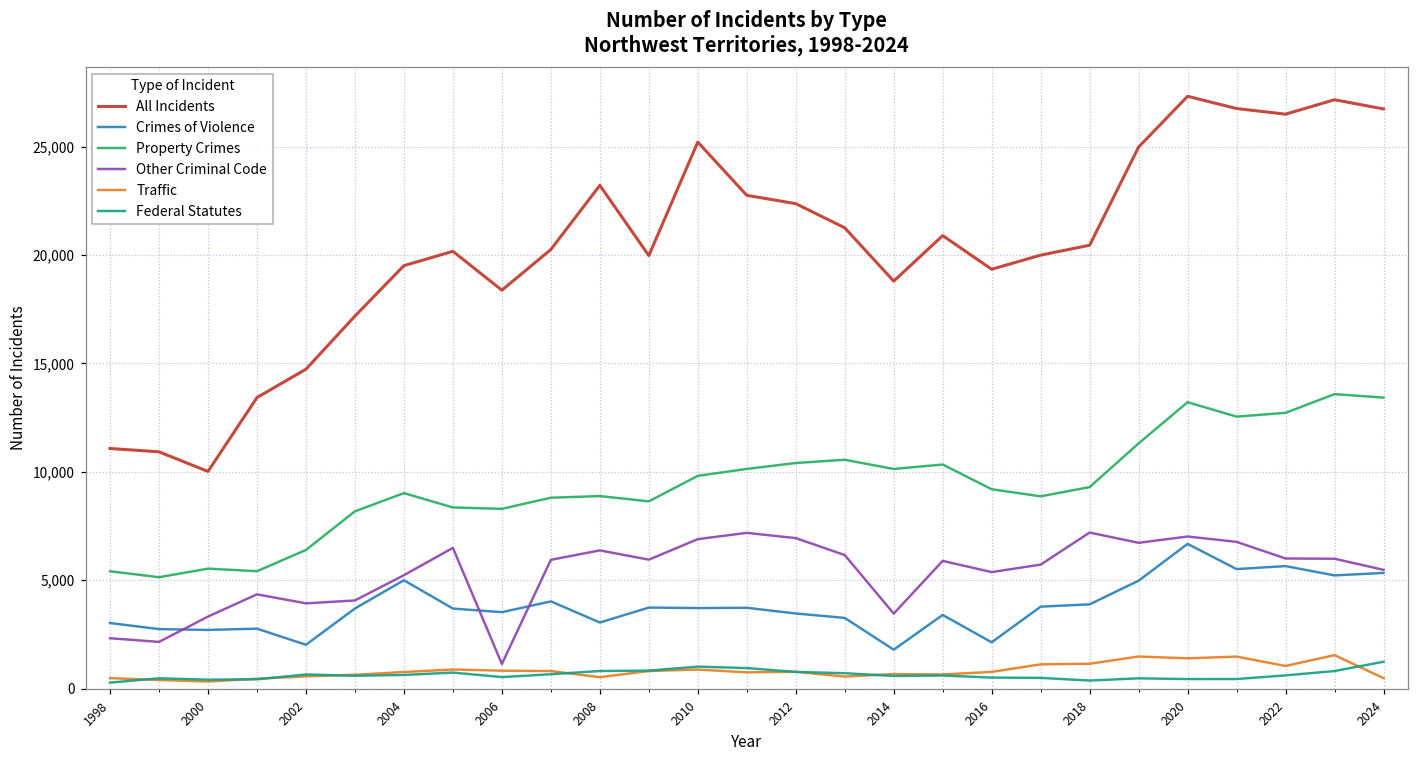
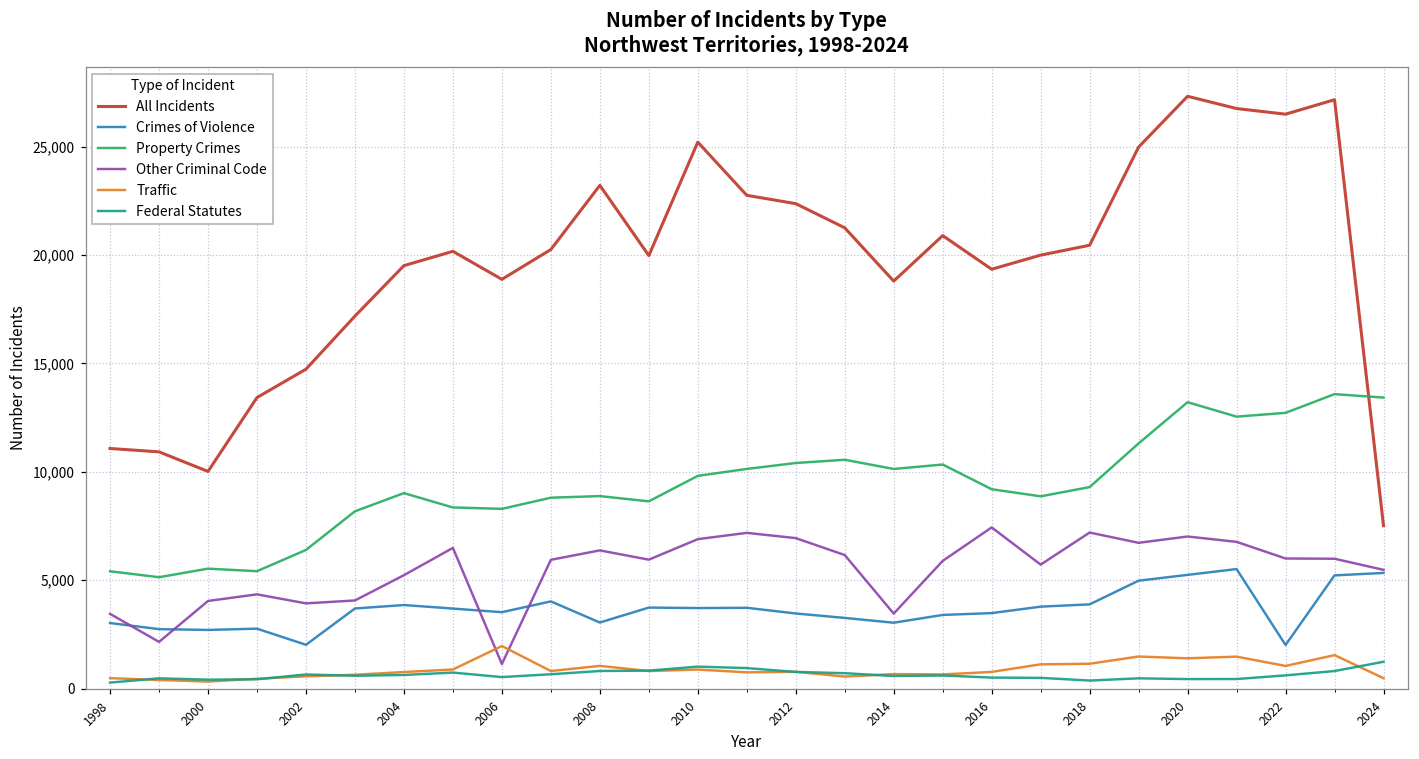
Other Criminal Code, 1998: 2,300 -> 3,500
Other Criminal Code, 2000: 3,300 -> 4,000
Crimes of Violence, 2004: 5,000 -> 3,900
All Incidents, 2006: 18,400 -> 18,900
Traffic, 2006: 800 -> 2,000
Traffic, 2008: 500 -> 1,100
Crimes of Violence, 2014: 1,800 -> 3,000
Crimes of Violence, 2016: 2,100 -> 3,500
Other Criminal Code, 2016: 5,400 -> 7,400
Crimes of Violence, 2020: 6,700 -> 5,200
Crimes of Violence, 2022: 5,700 -> 2,000
All Incidents, 2024: 26,700 -> 7,500
